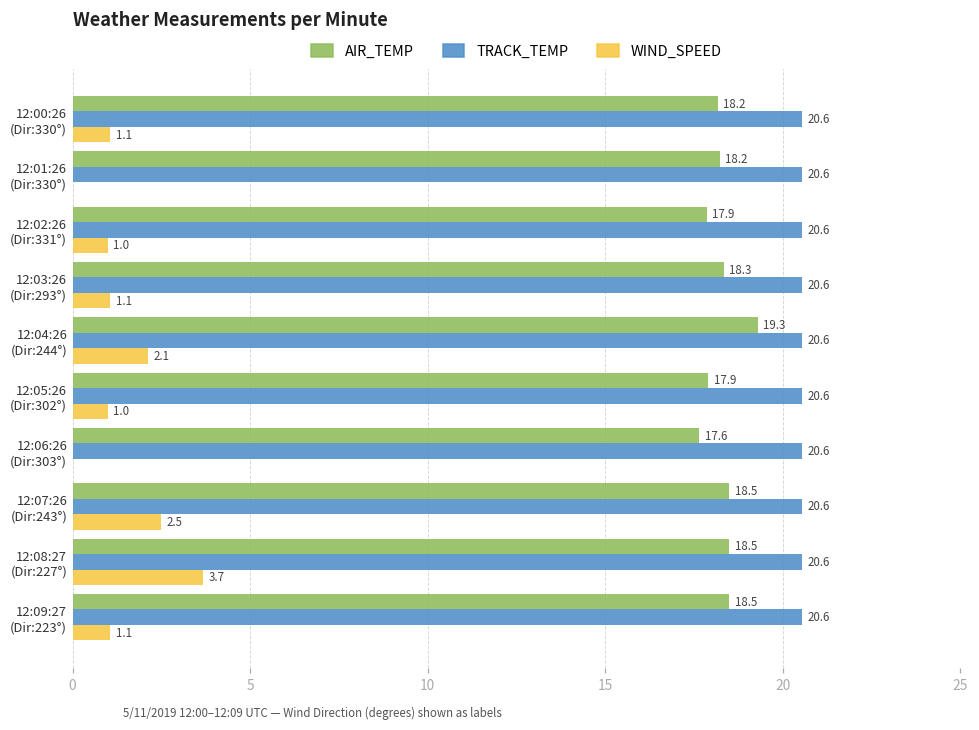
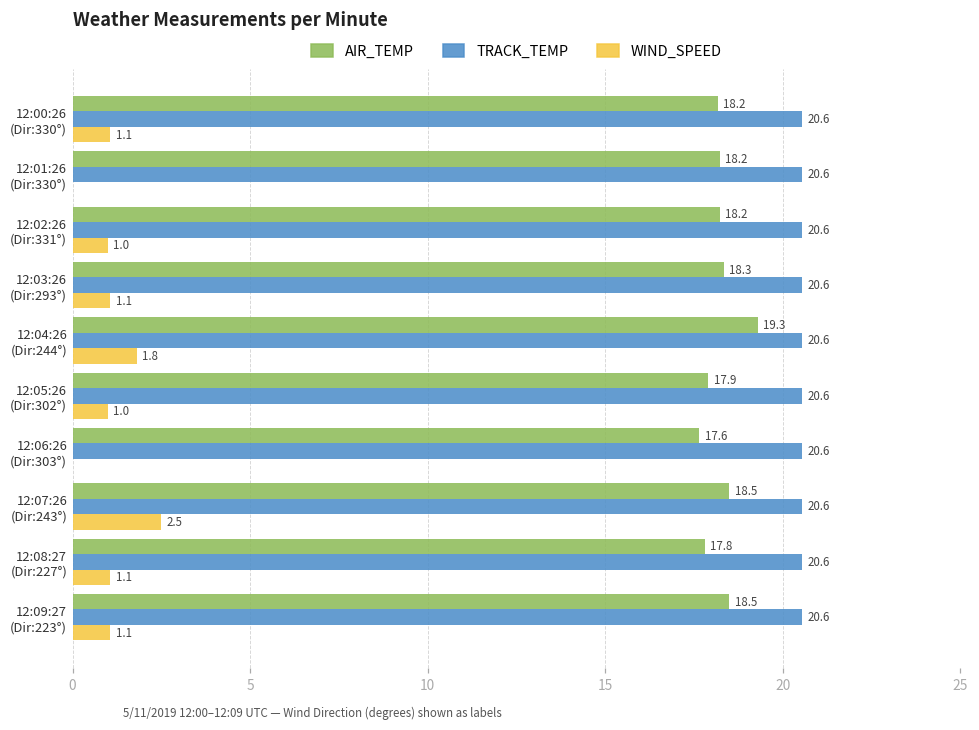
AIR_TEMP, 12:02:26 (Dir:331°): 17.9 -> 18.2
WIND_SPEED, 12:04:26 (Dir:244°): 2.1 -> 1.8
AIR_TEMP, 12:08:27 (Dir:227°): 18.5 -> 17.8
WIND_SPEED, 12:08:27 (Dir:227°): 3.7 -> 1.1
